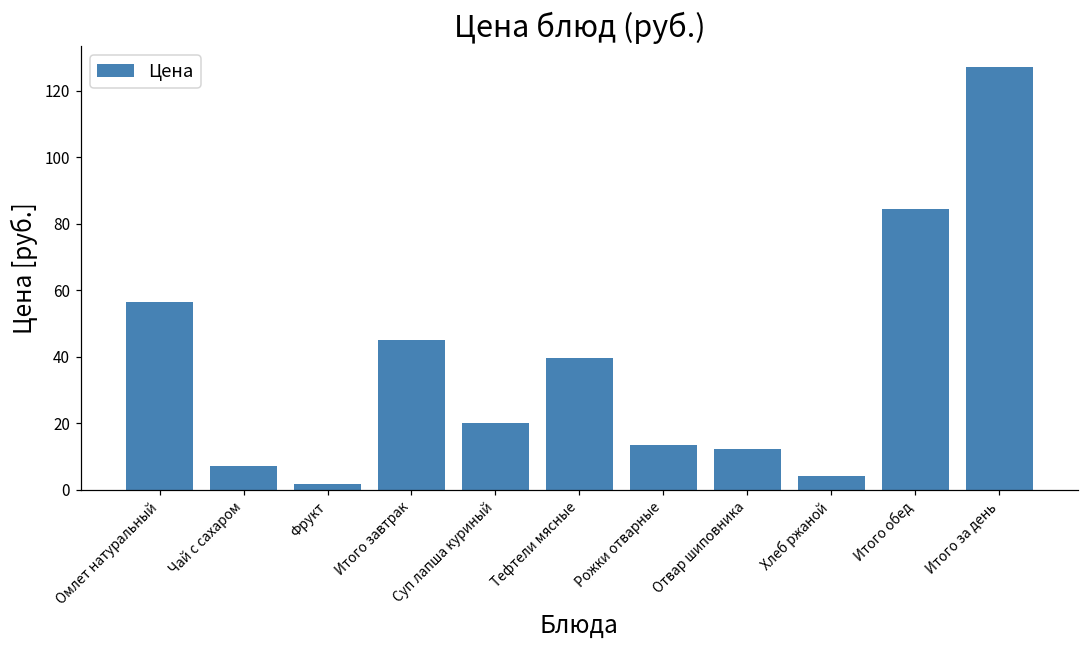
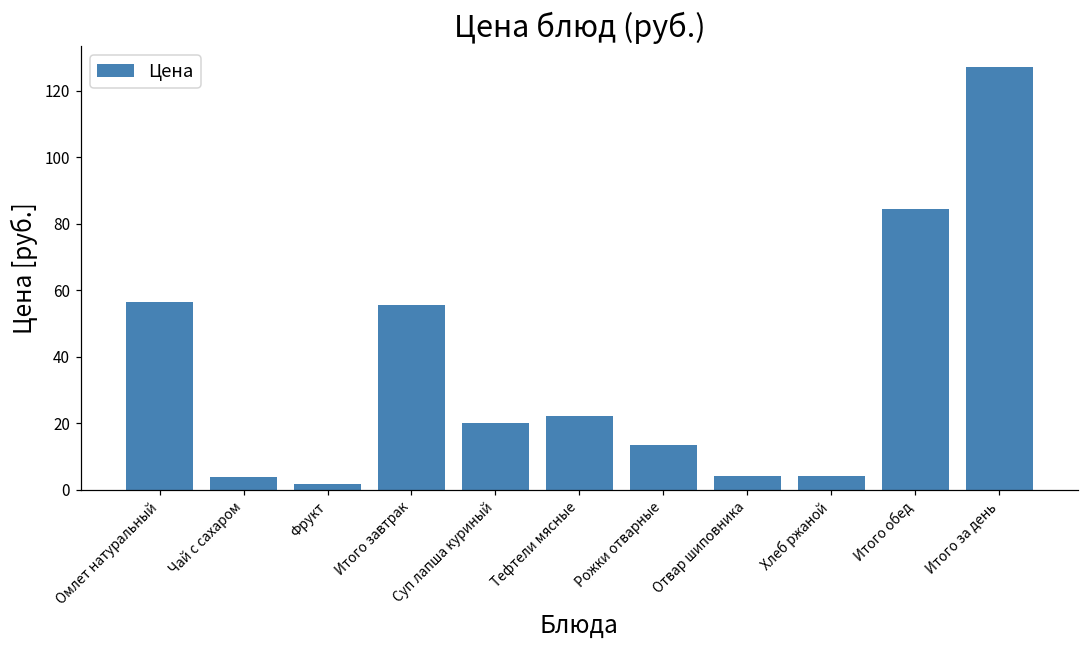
Чай с сахаром: 7 -> 4
Итого завтрак: 45 -> 56
Тефтели мясные: 40 -> 22
Отвар шиповника: 12 -> 4
